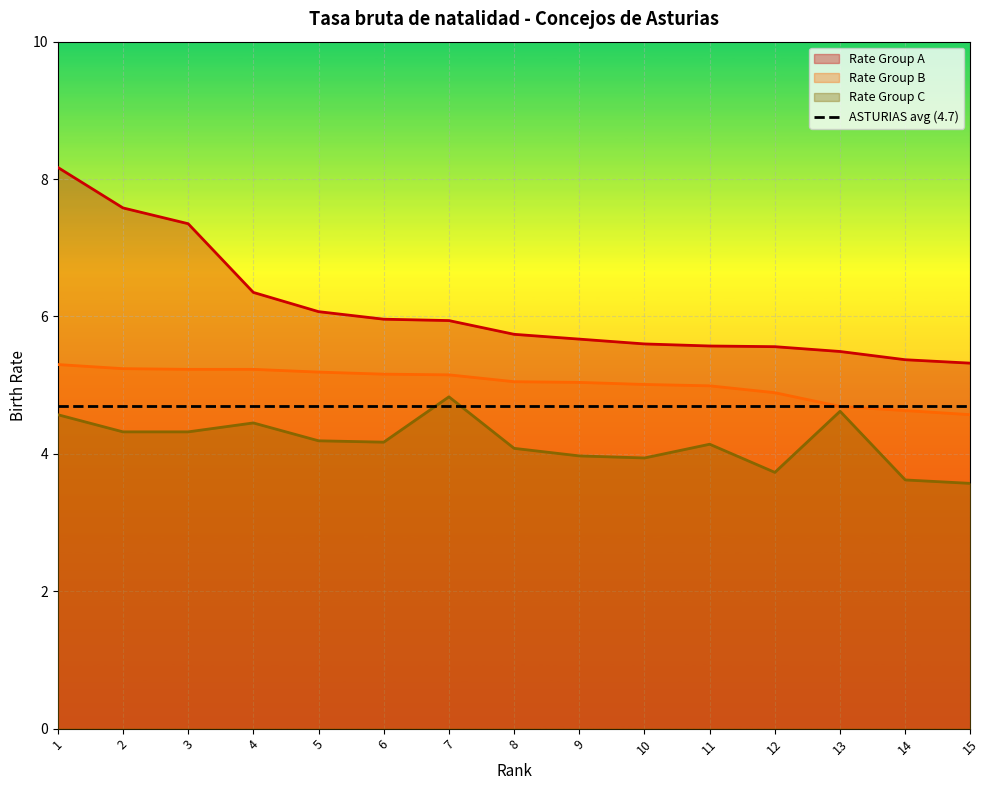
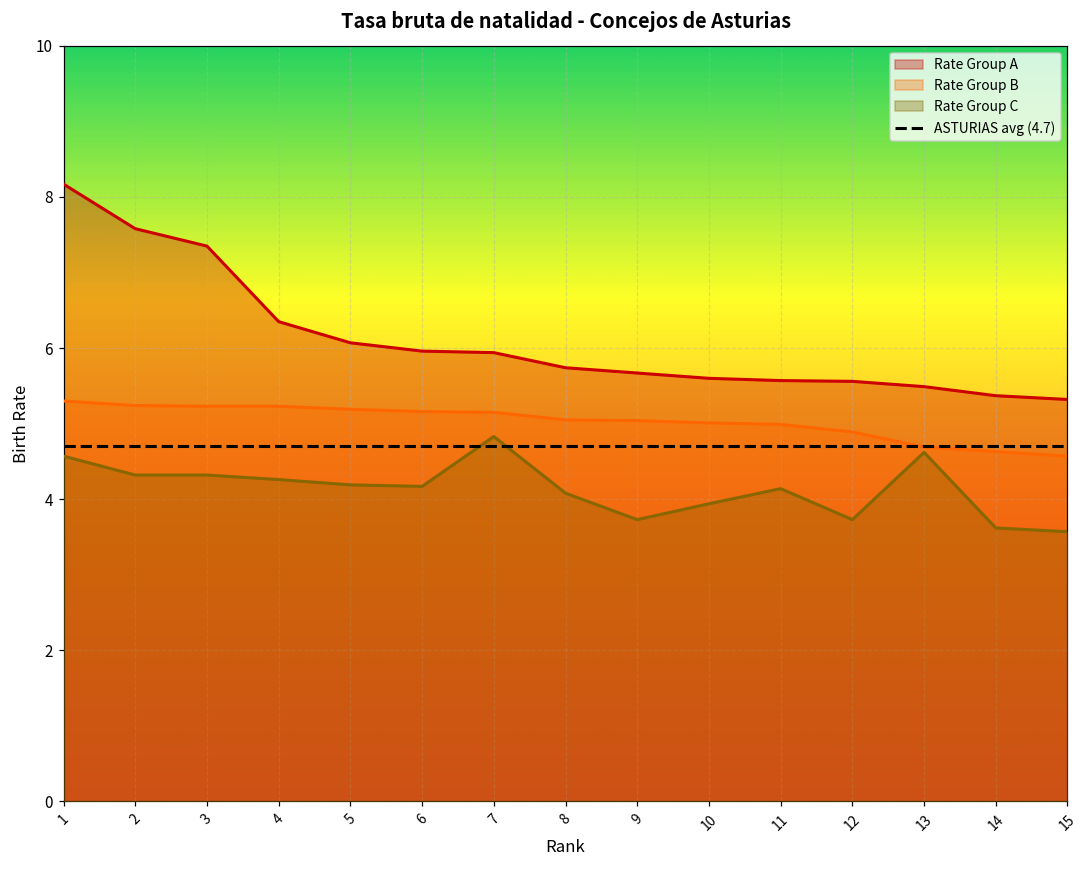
Rate Group C, 4: 4.5 -> 4.3
Rate Group C, 9: 4.0 -> 3.7
